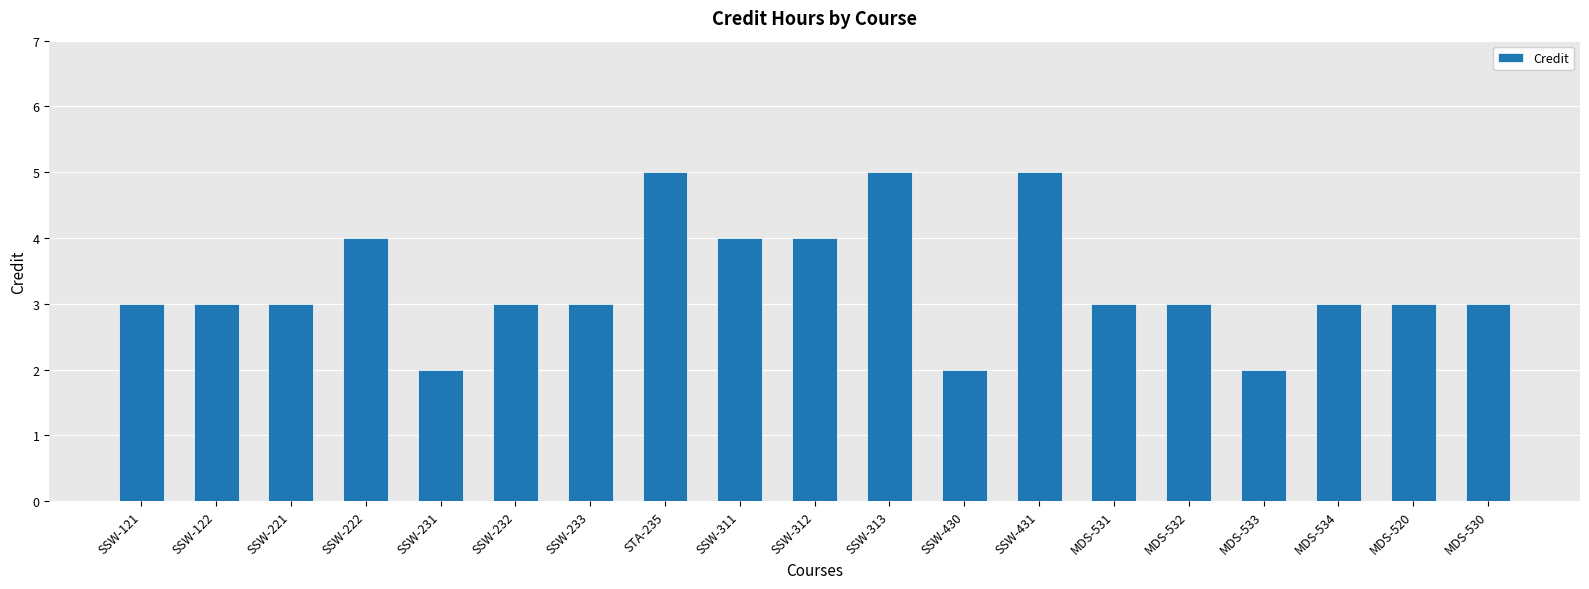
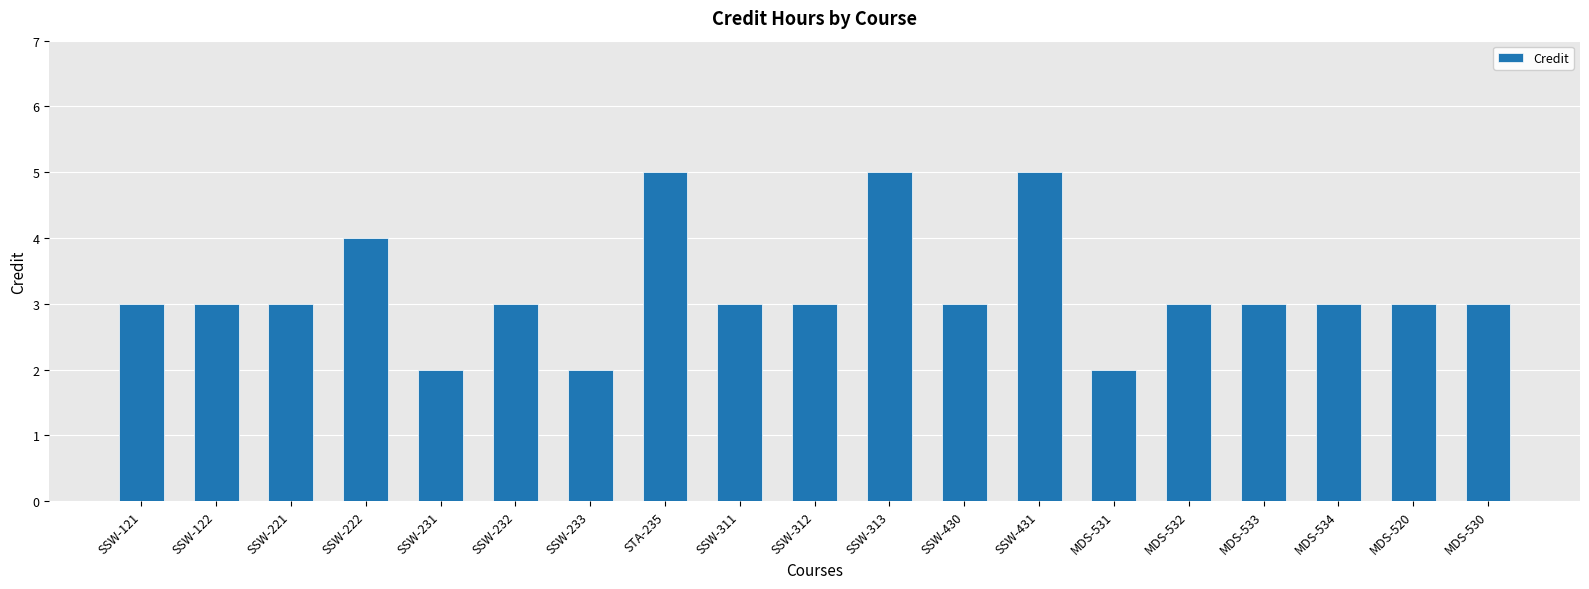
SSW-233: 3 -> 2
SSW-311: 4 -> 3
SSW-312: 4 -> 3
SSW-430: 2 -> 3
MDS-531: 3 -> 2
MDS-533: 2 -> 3
